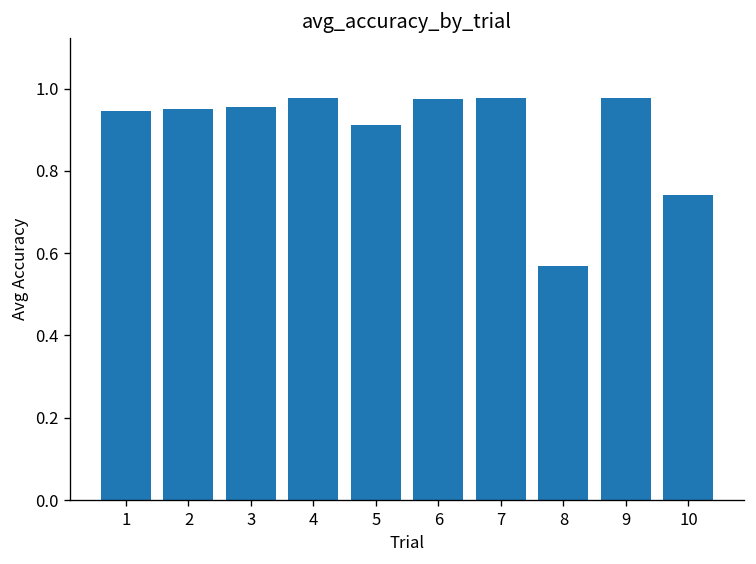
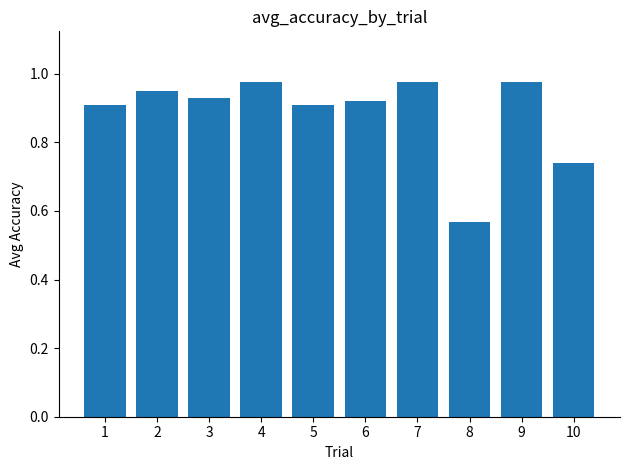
1: 0.95 -> 0.91
3: 0.95 -> 0.93
6: 0.97 -> 0.92
